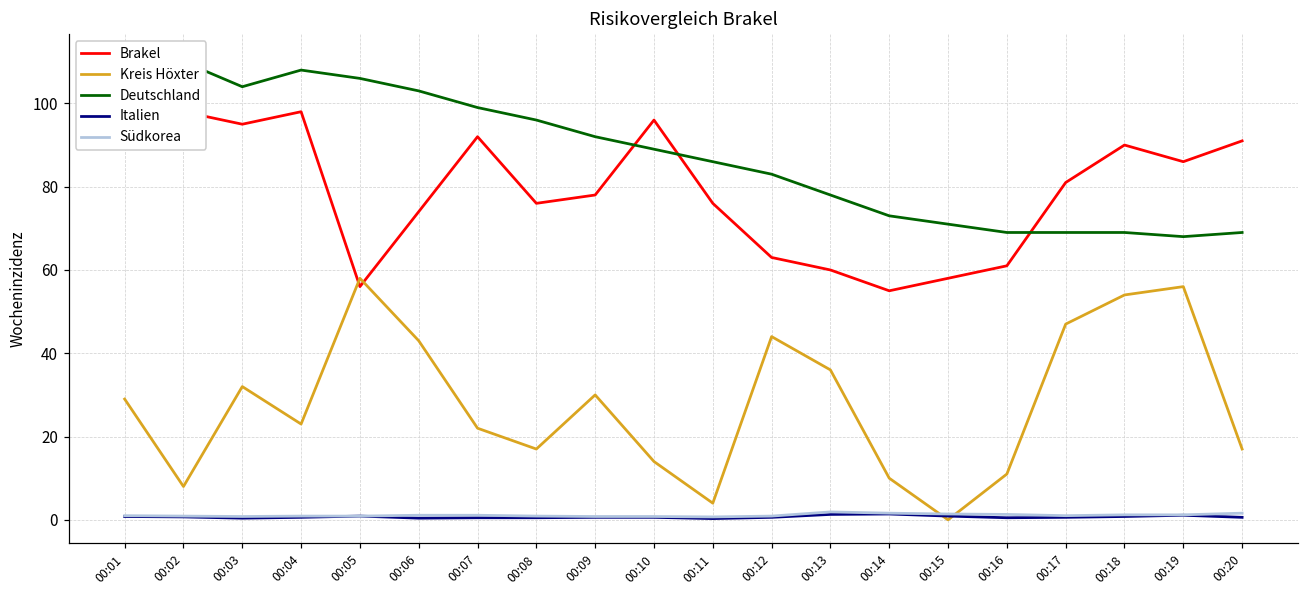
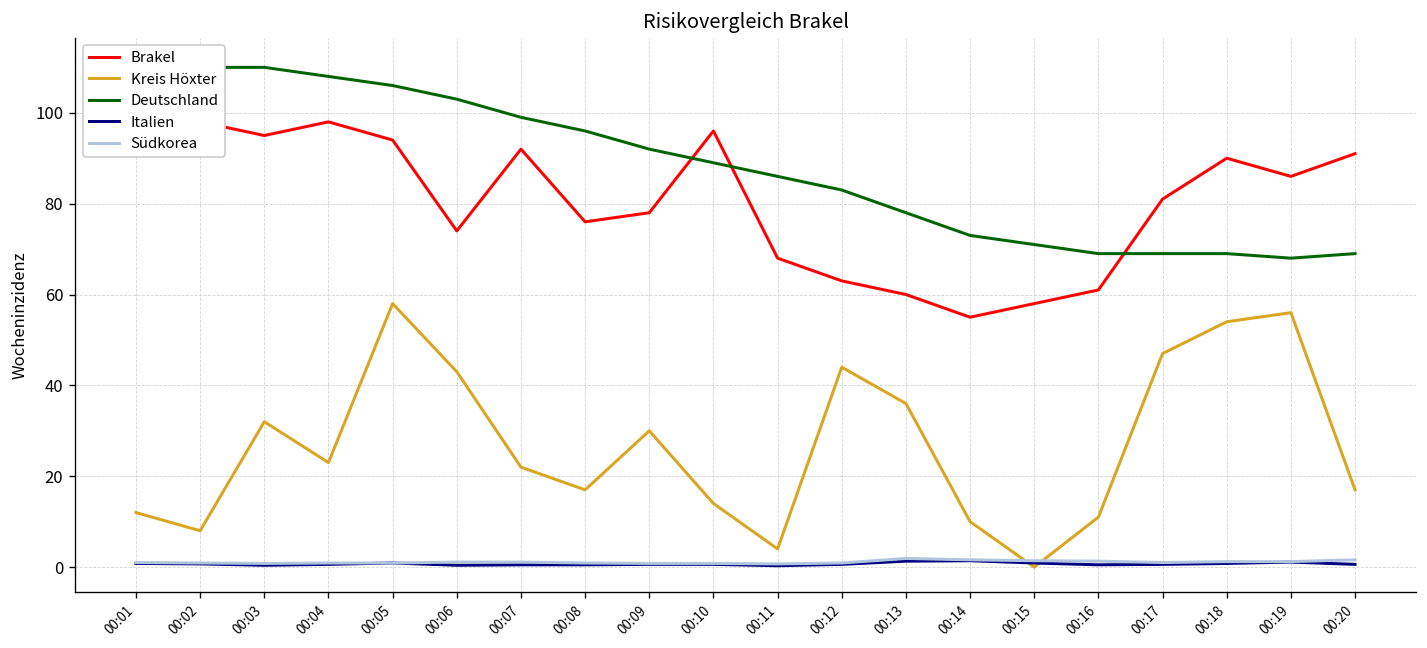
Kreis Höxter, 00:01: 29 -> 12
Deutschland, 00:03: 104 -> 110
Brakel, 00:05: 56 -> 94
Brakel, 00:11: 76 -> 68
